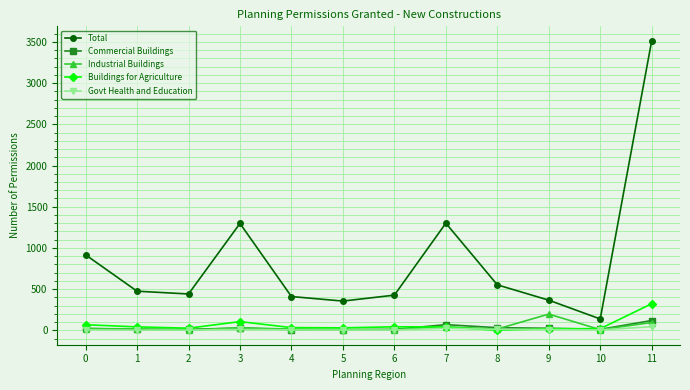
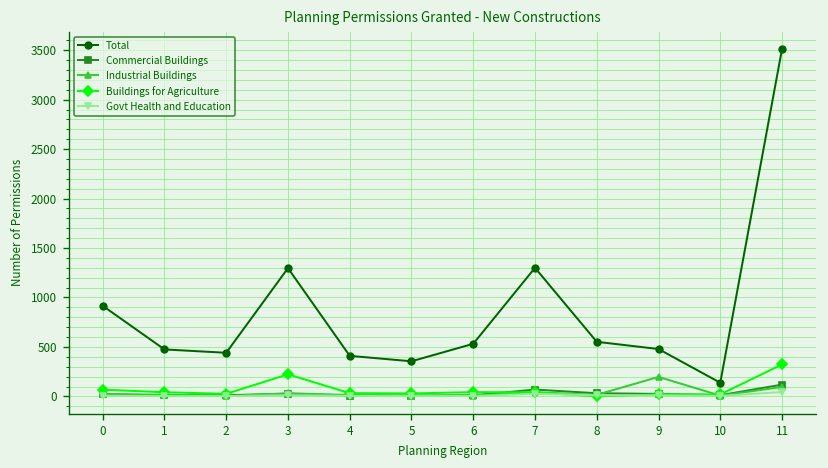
Buildings for Agriculture, 3: 100 -> 200
Total, 6: 400 -> 500
Total, 9: 400 -> 500
